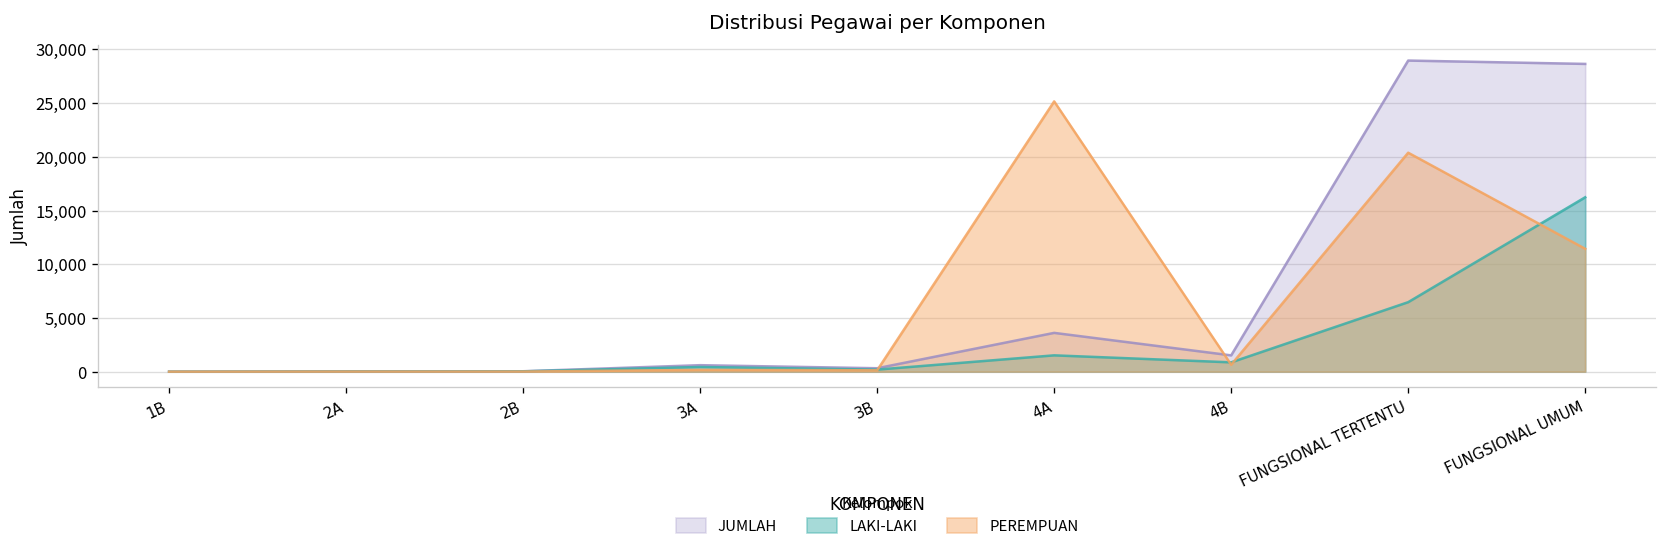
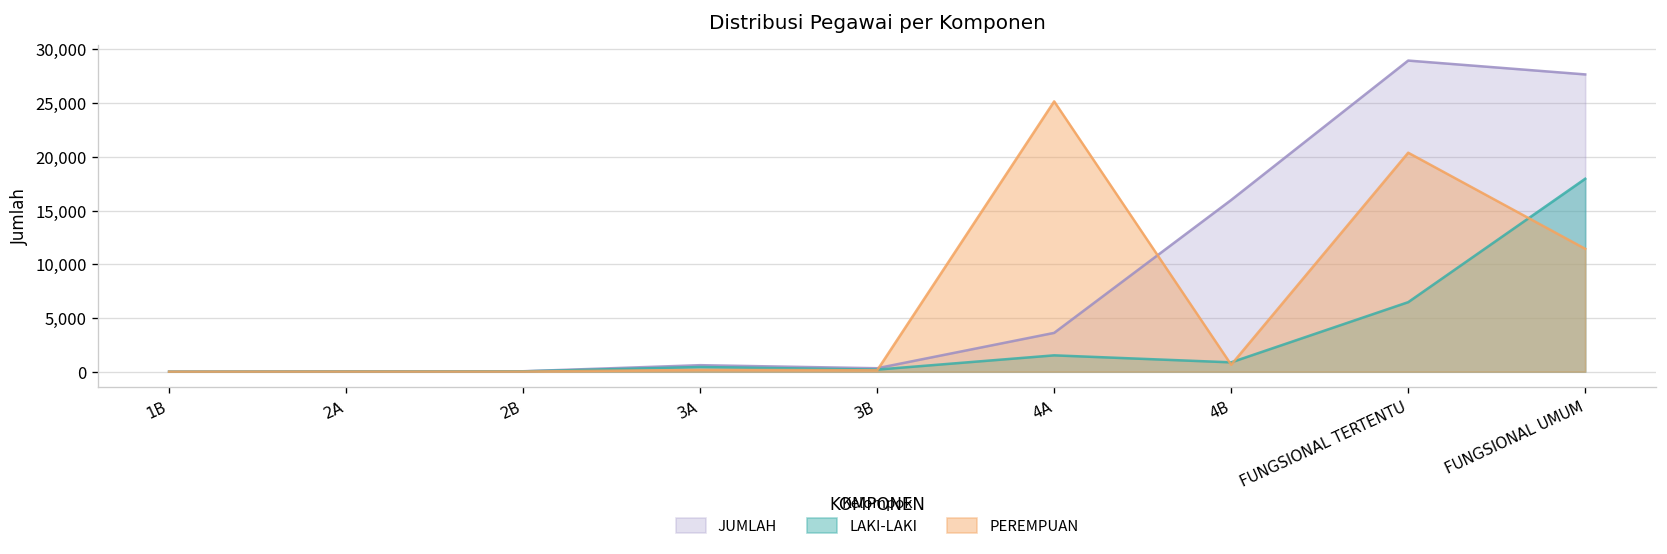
JUMLAH, 4B: 2,000 -> 16,000
JUMLAH, FUNGSIONAL UMUM: 29,000 -> 28,000
LAKI-LAKI, FUNGSIONAL UMUM: 16,000 -> 18,000
